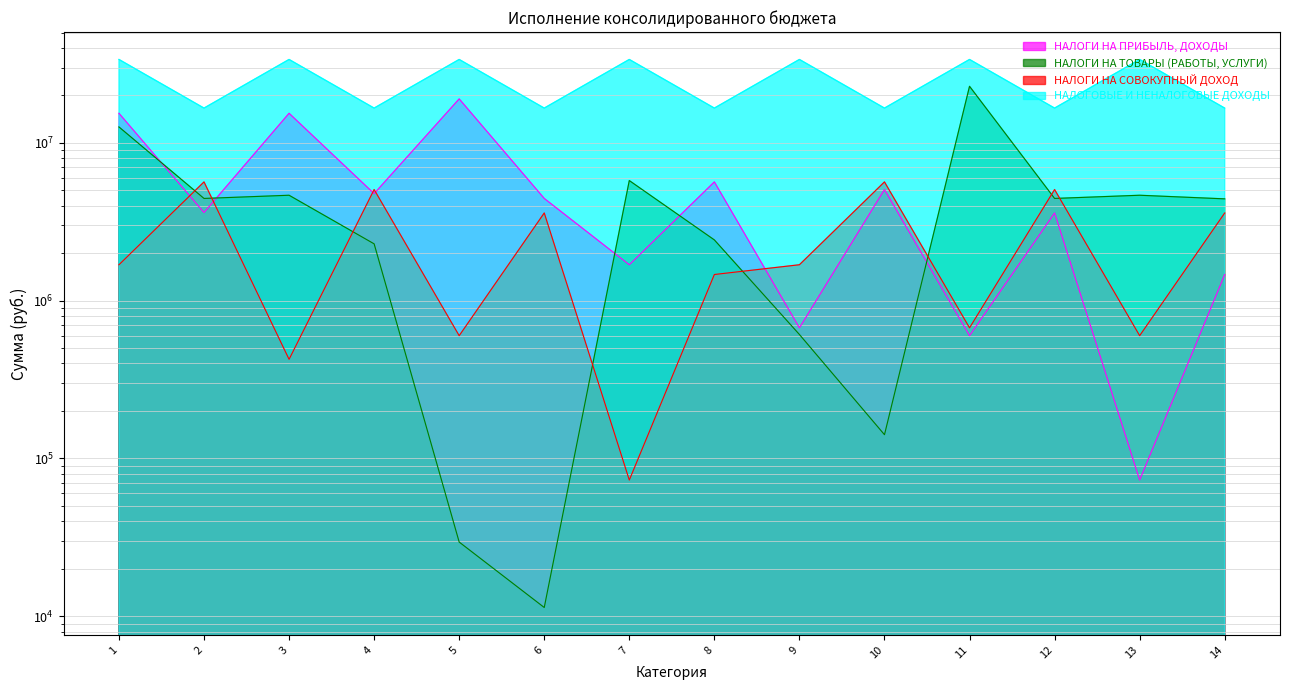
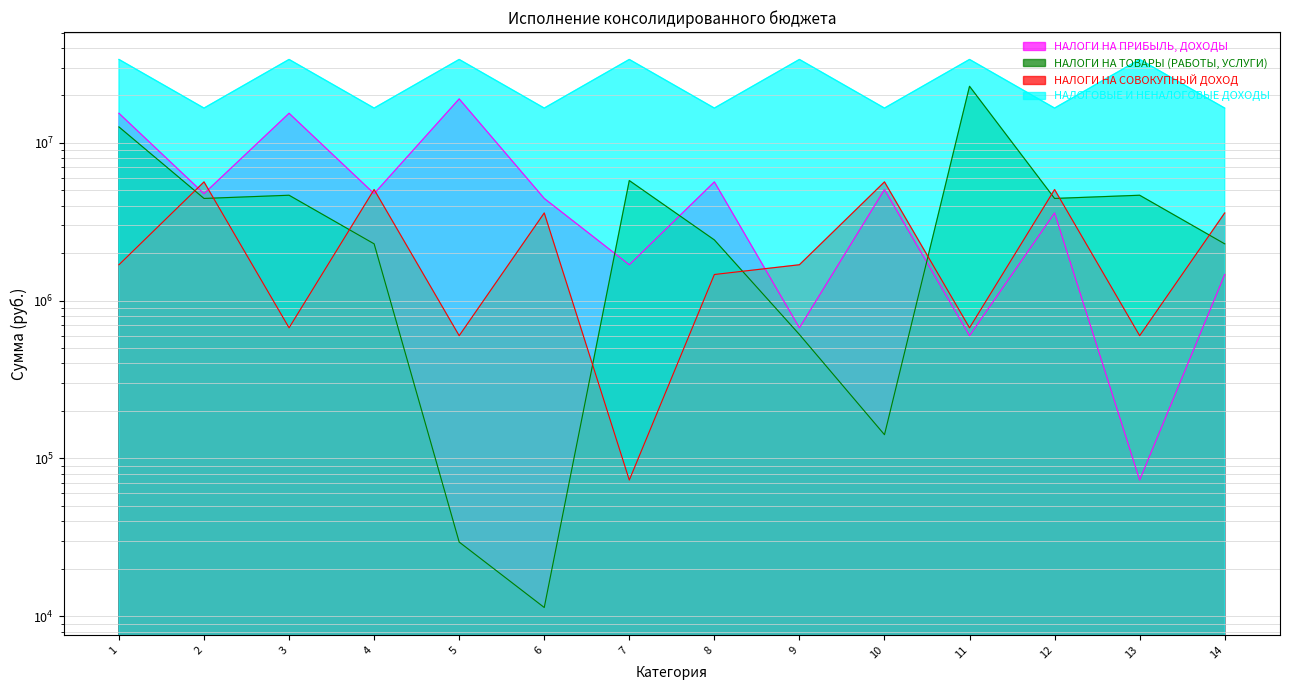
НАЛОГИ НА ПРИБЫЛЬ, ДОХОДЫ, 2: 3600000 -> 4800000
НАЛОГИ НА СОВОКУПНЫЙ ДОХОД, 3: 420000 -> 670000
НАЛОГИ НА ТОВАРЫ (РАБОТЫ, УСЛУГИ), 14: 4400000 -> 2300000
